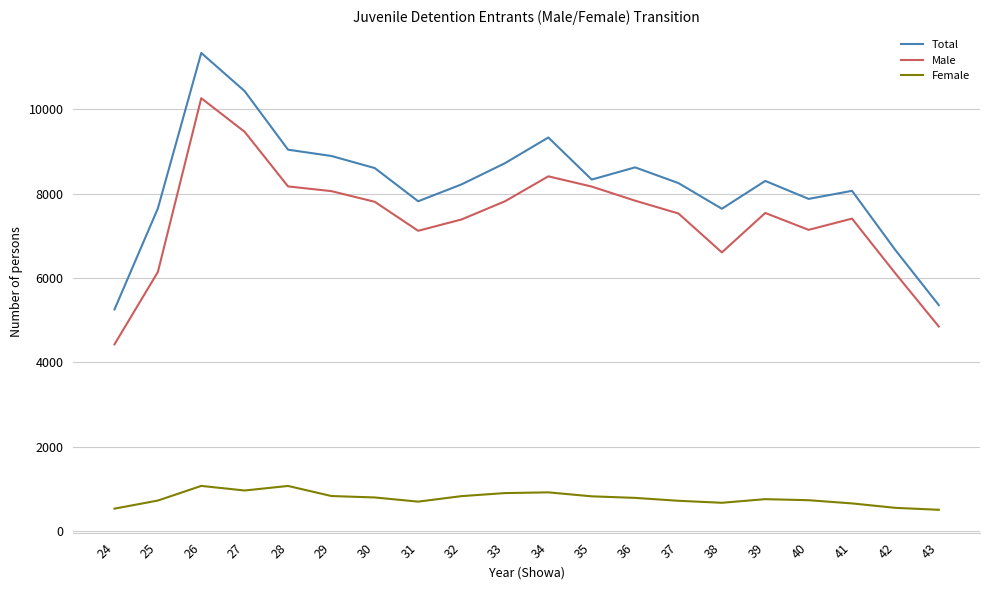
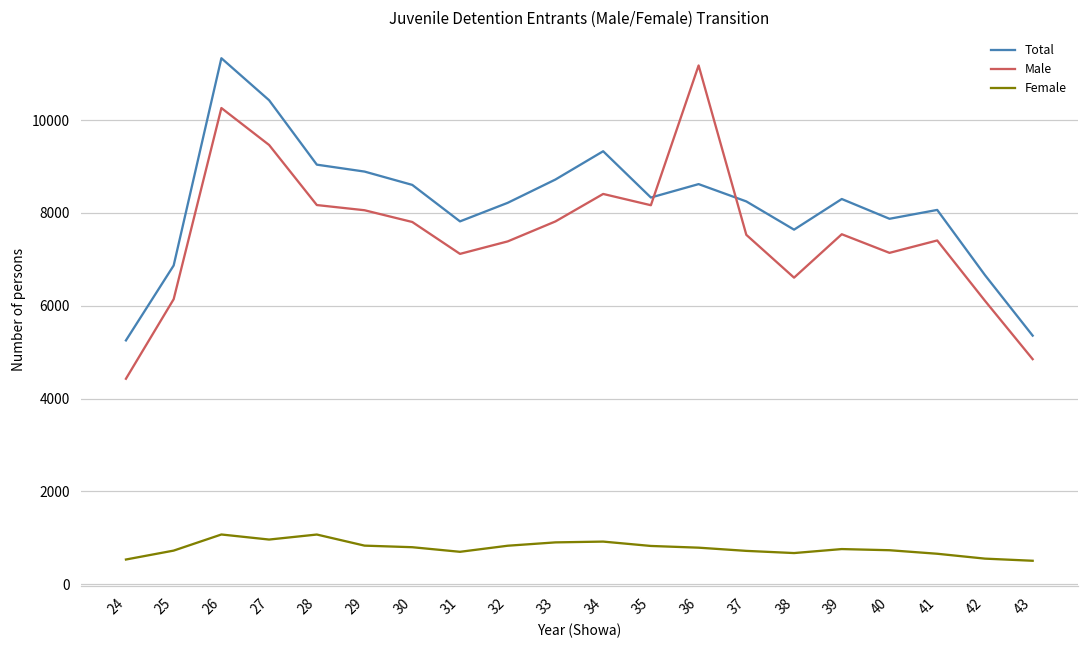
Total, 25: 7600 -> 6900
Male, 36: 7800 -> 11200
